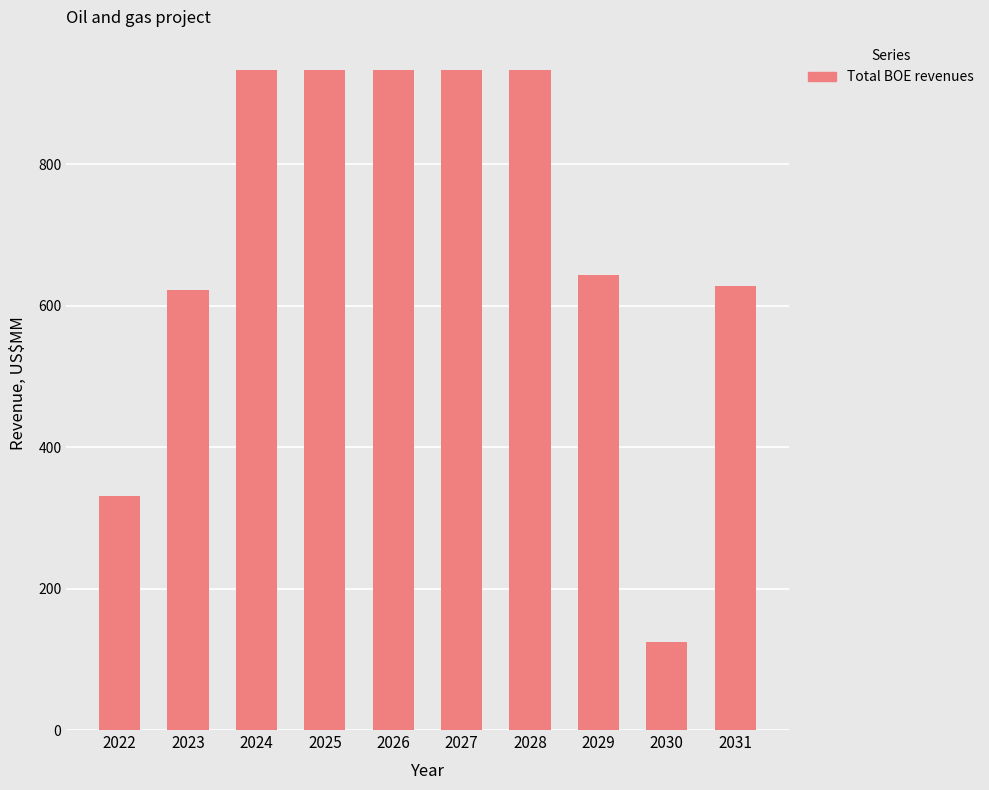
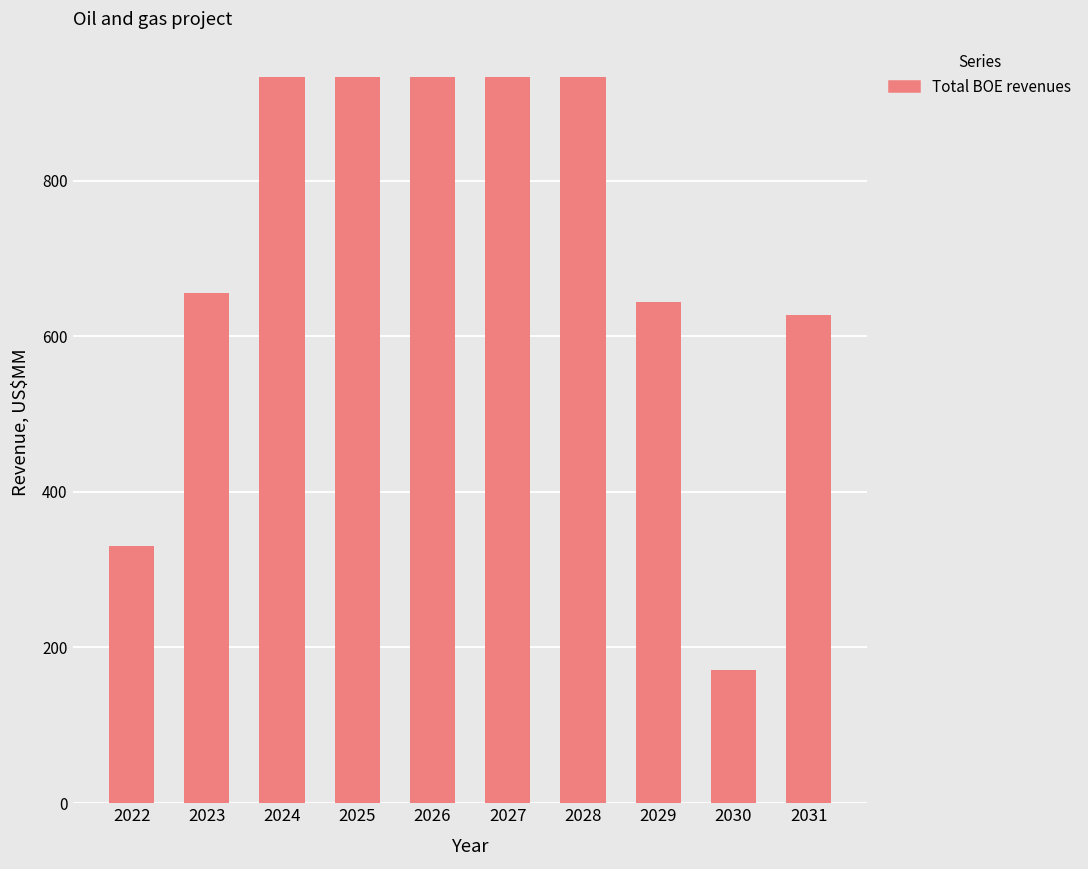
2023: 620 -> 660
2030: 120 -> 170
